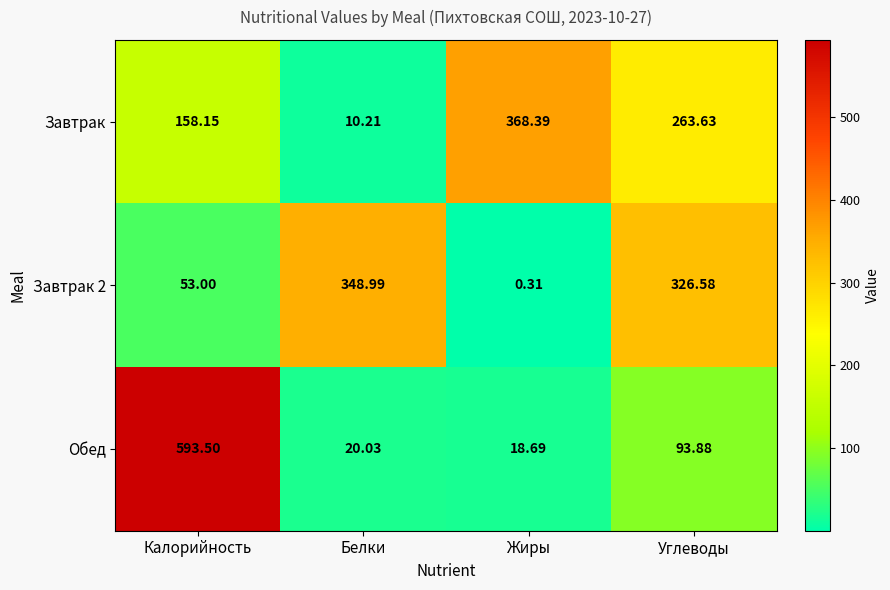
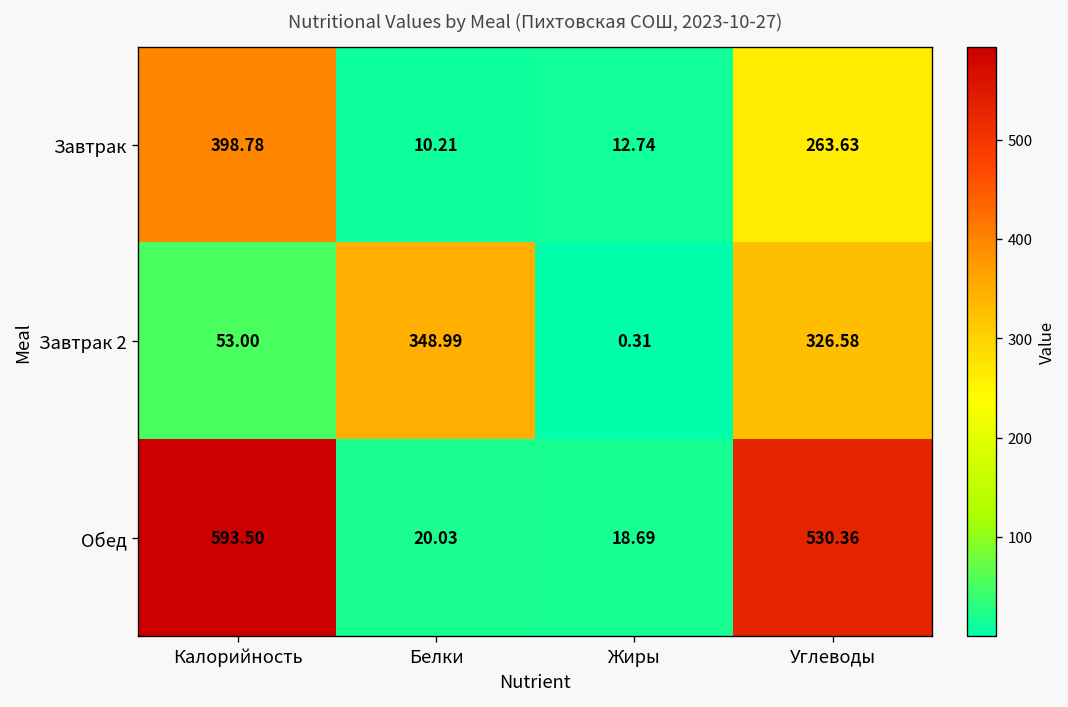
Завтрак, Калорийность: 158.15 -> 398.78
Завтрак, Жиры: 368.39 -> 12.74
Обед, Углеводы: 93.88 -> 530.36
